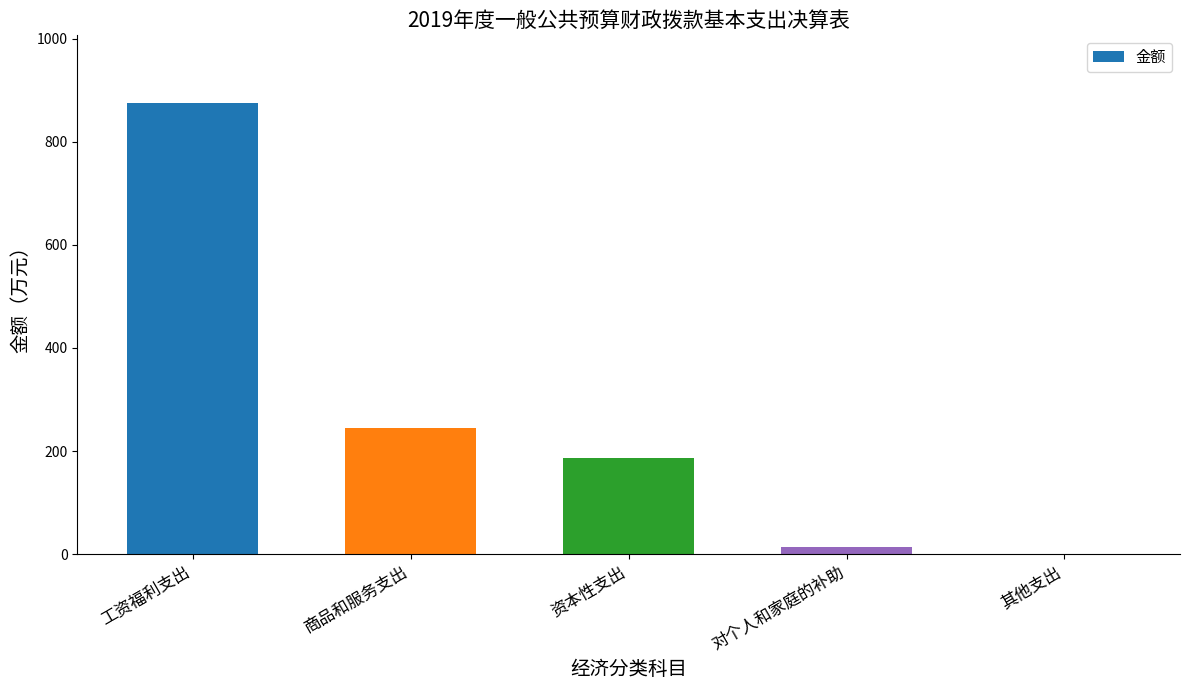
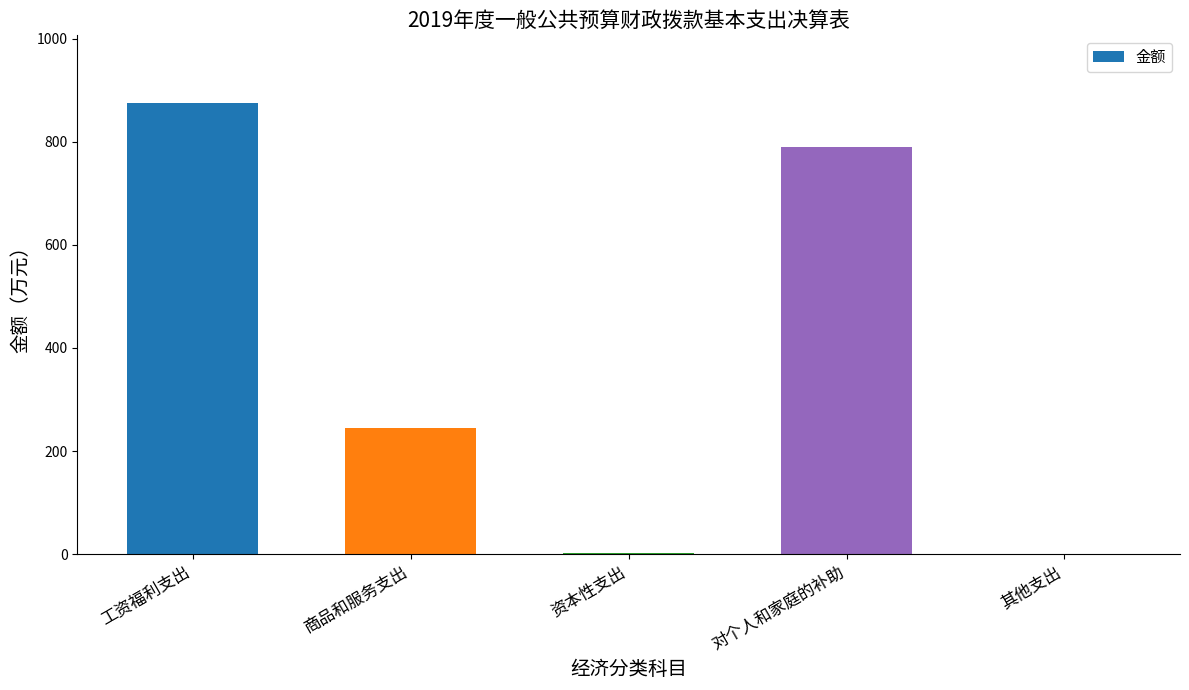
资本性支出: 190 -> 0
对个人和家庭的补助: 10 -> 790
